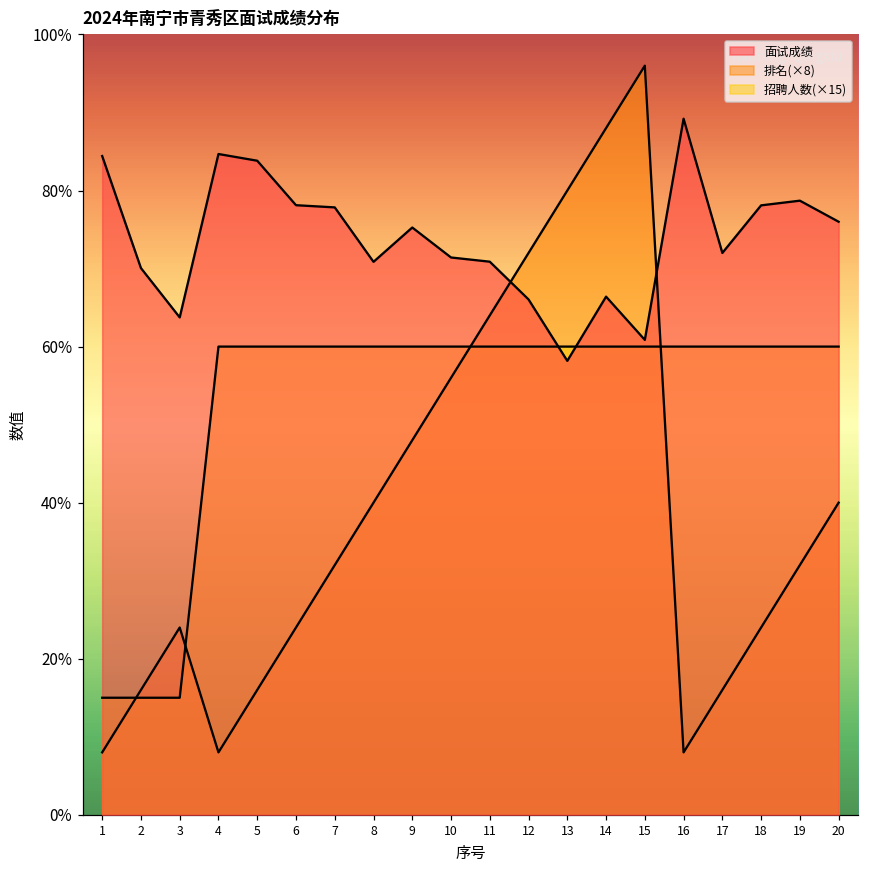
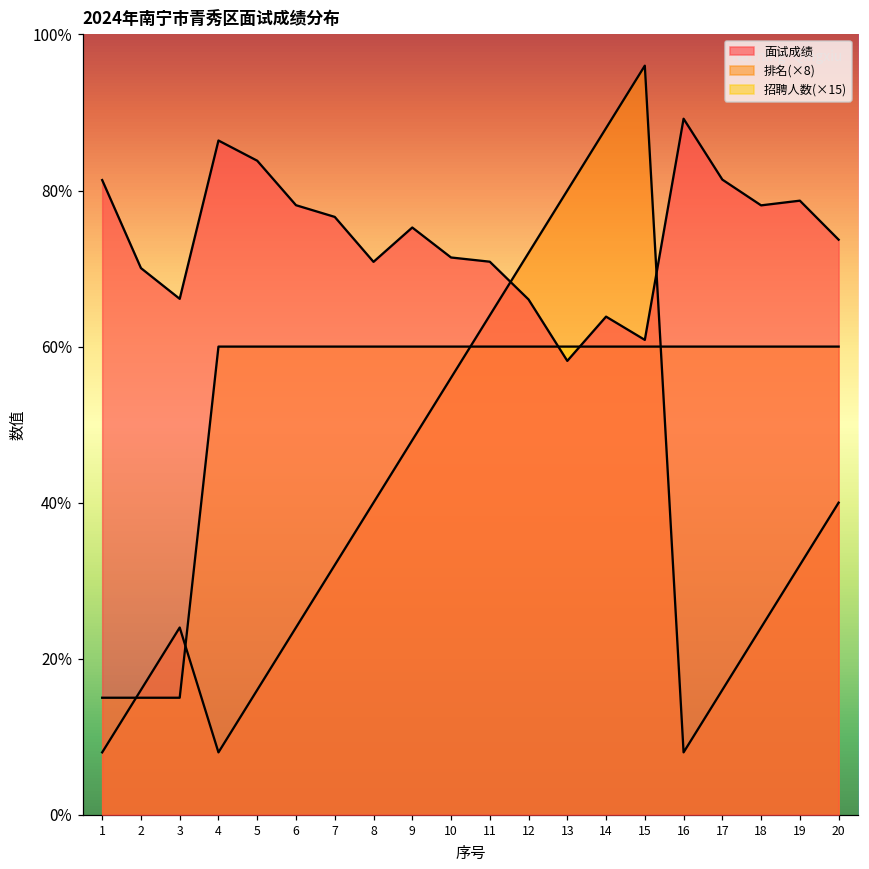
面试成绩, 1: 84% -> 81%
面试成绩, 3: 64% -> 66%
面试成绩, 4: 85% -> 86%
面试成绩, 7: 78% -> 77%
面试成绩, 14: 66% -> 64%
面试成绩, 17: 72% -> 81%
面试成绩, 20: 76% -> 74%
